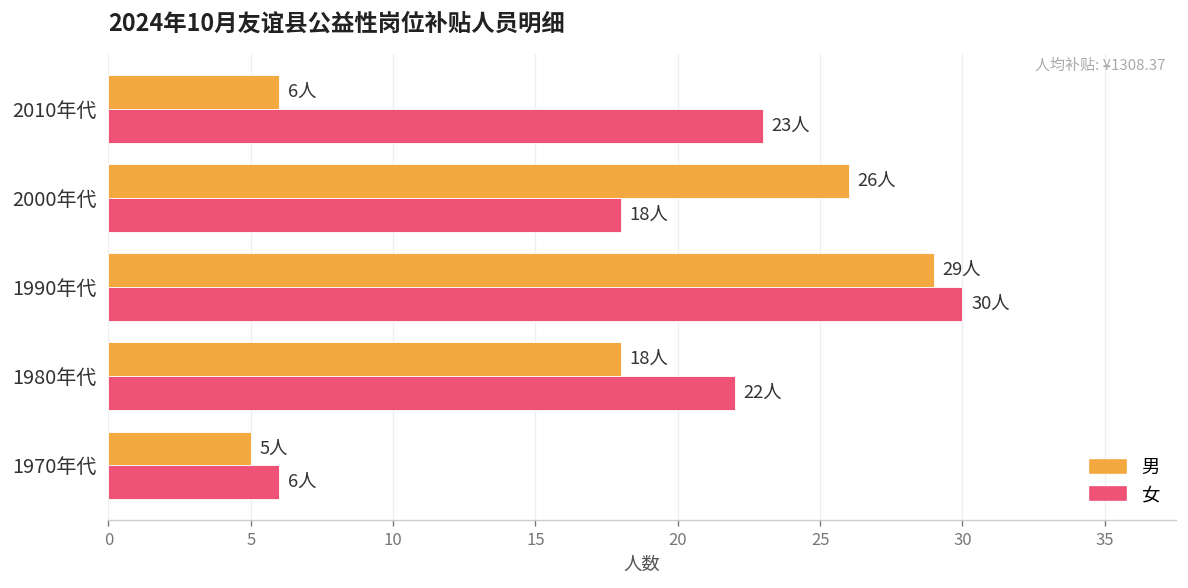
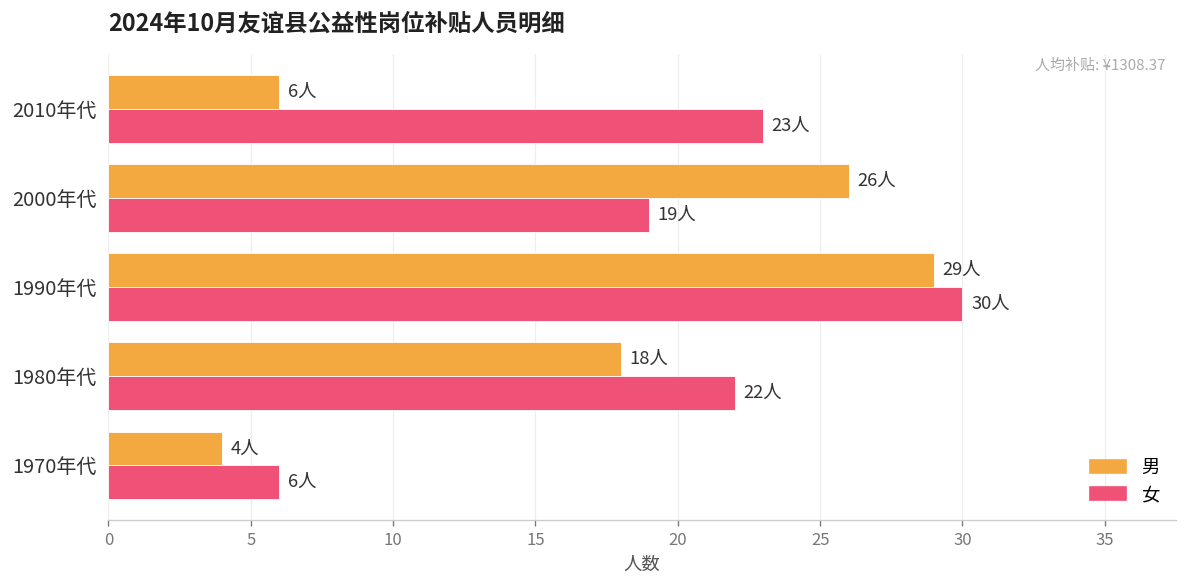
女, 2000年代: 18人 -> 19人
男, 1970年代: 5人 -> 4人
